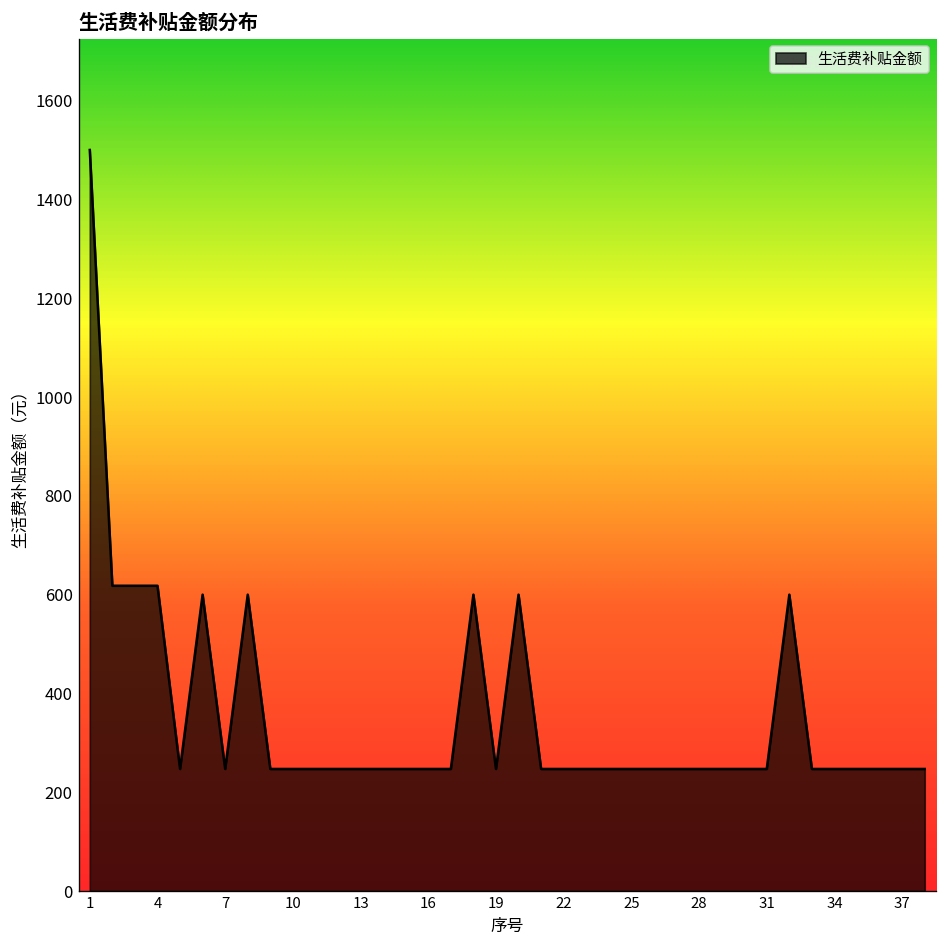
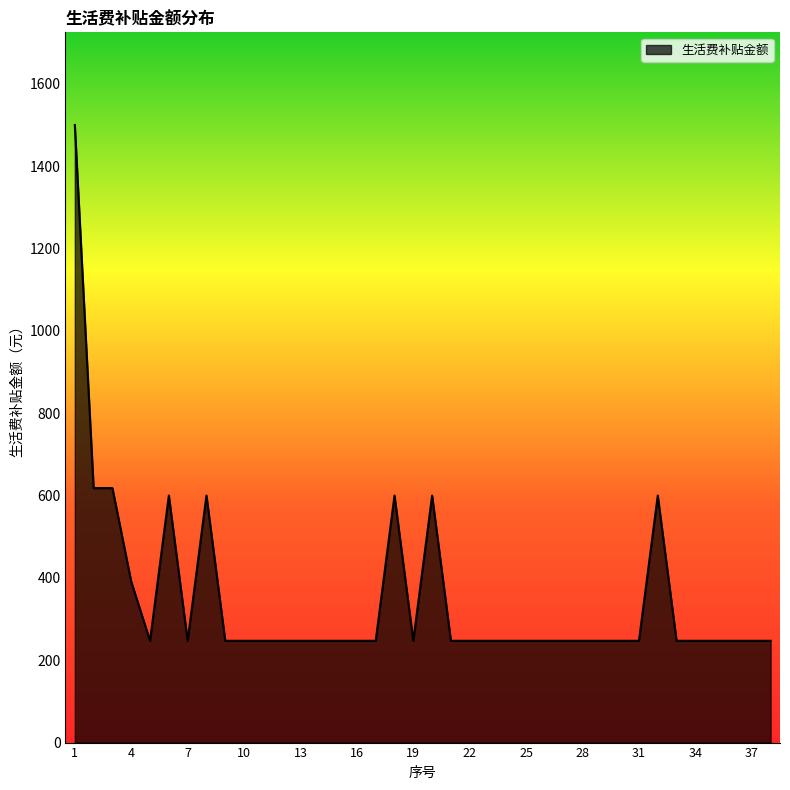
4: 620 -> 390
